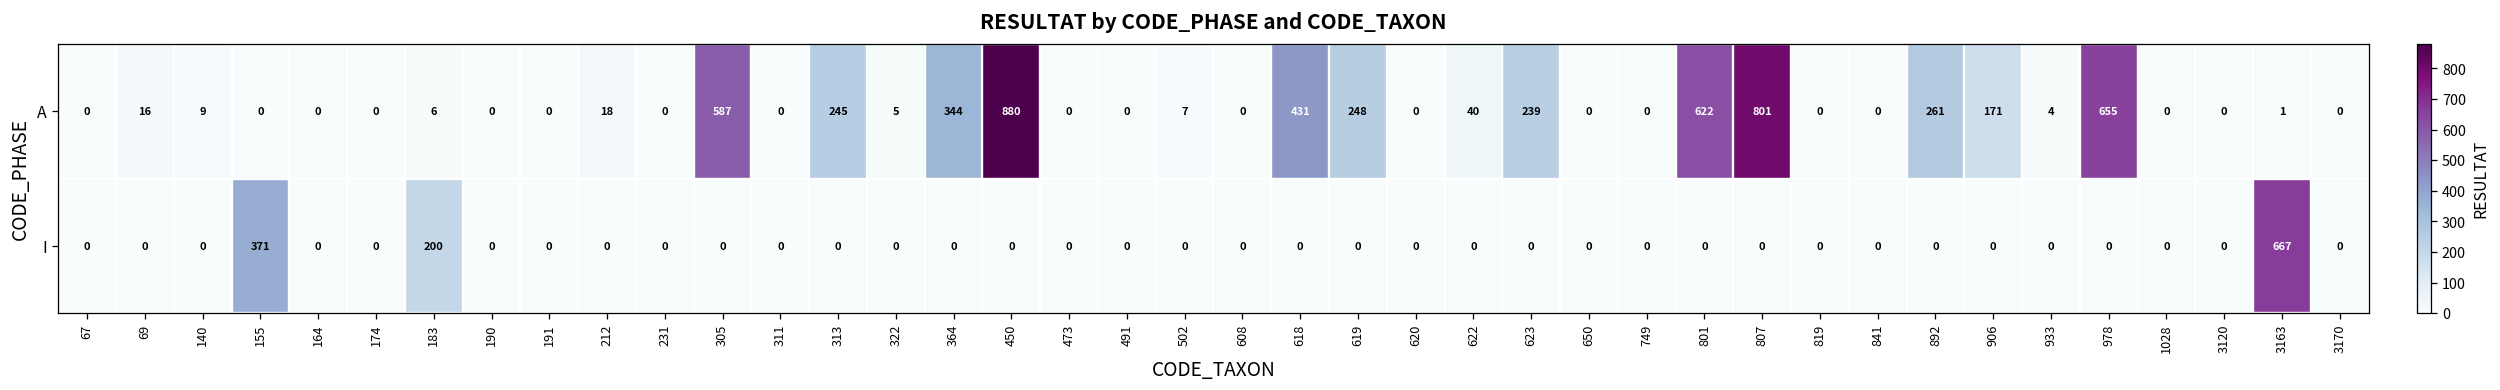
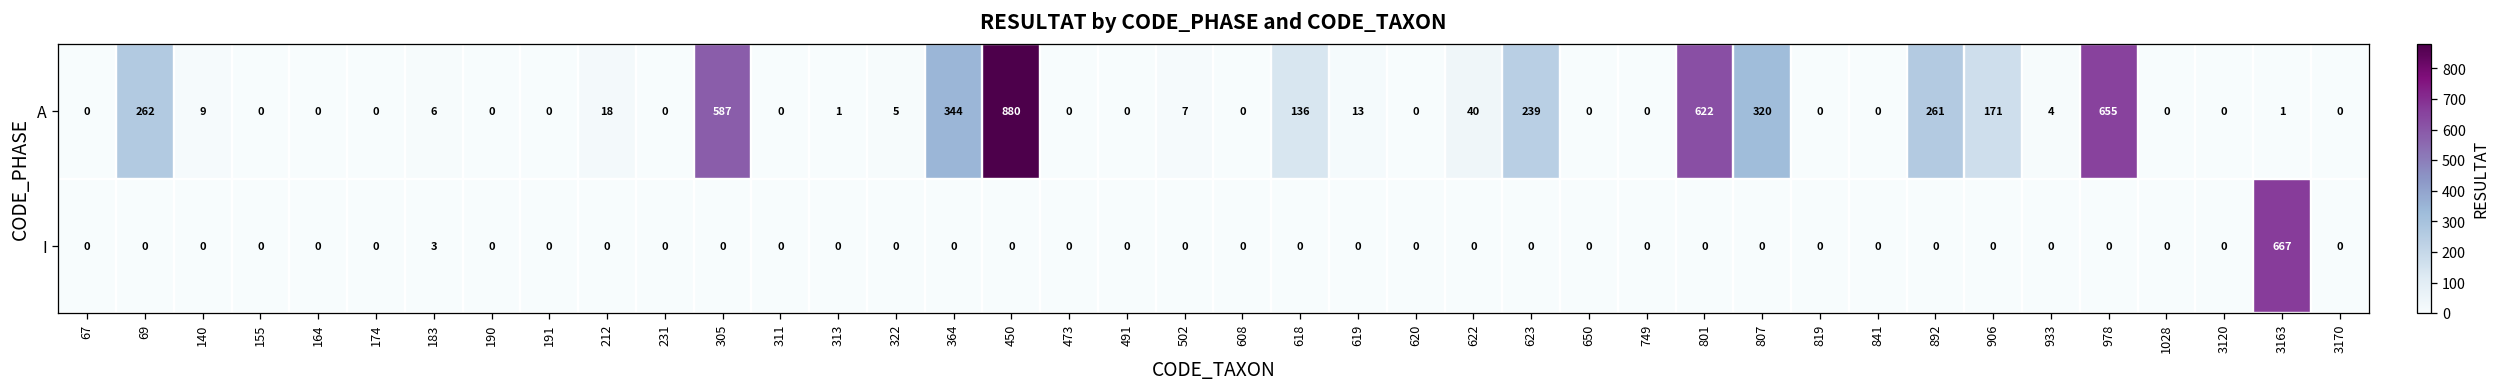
A, 69: 16 -> 262
A, 313: 245 -> 1
A, 618: 431 -> 136
A, 619: 248 -> 13
A, 807: 801 -> 320
I, 155: 371 -> 0
I, 183: 200 -> 3
